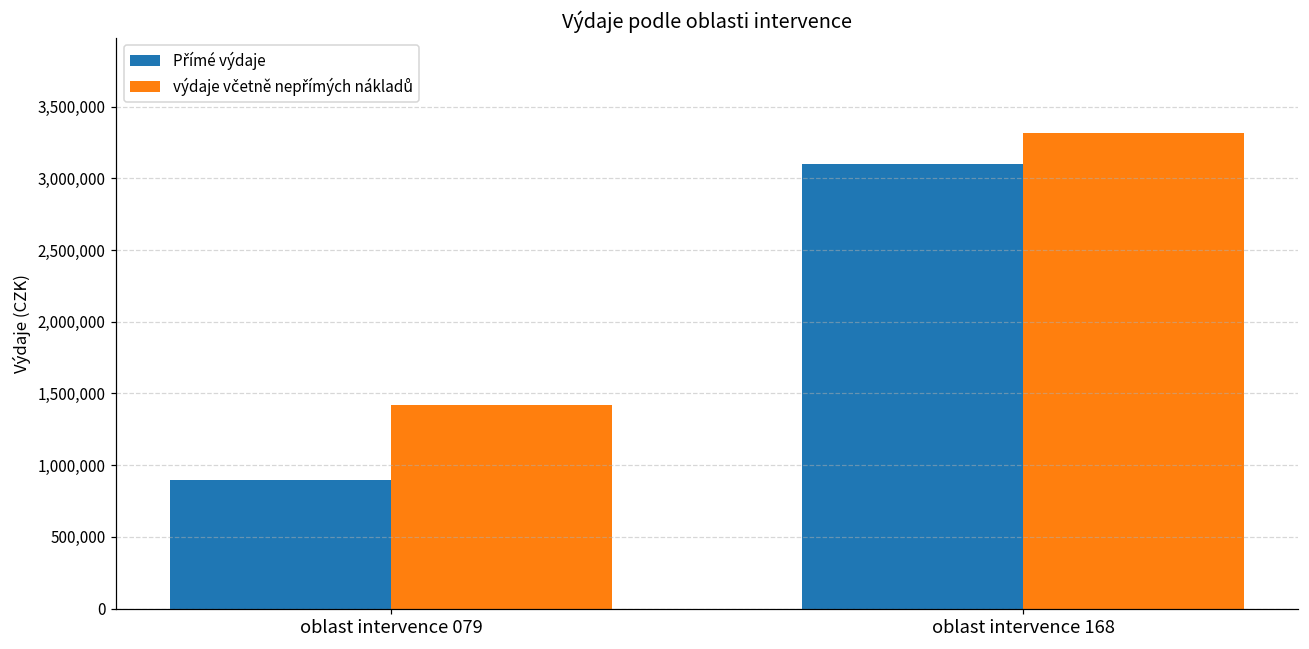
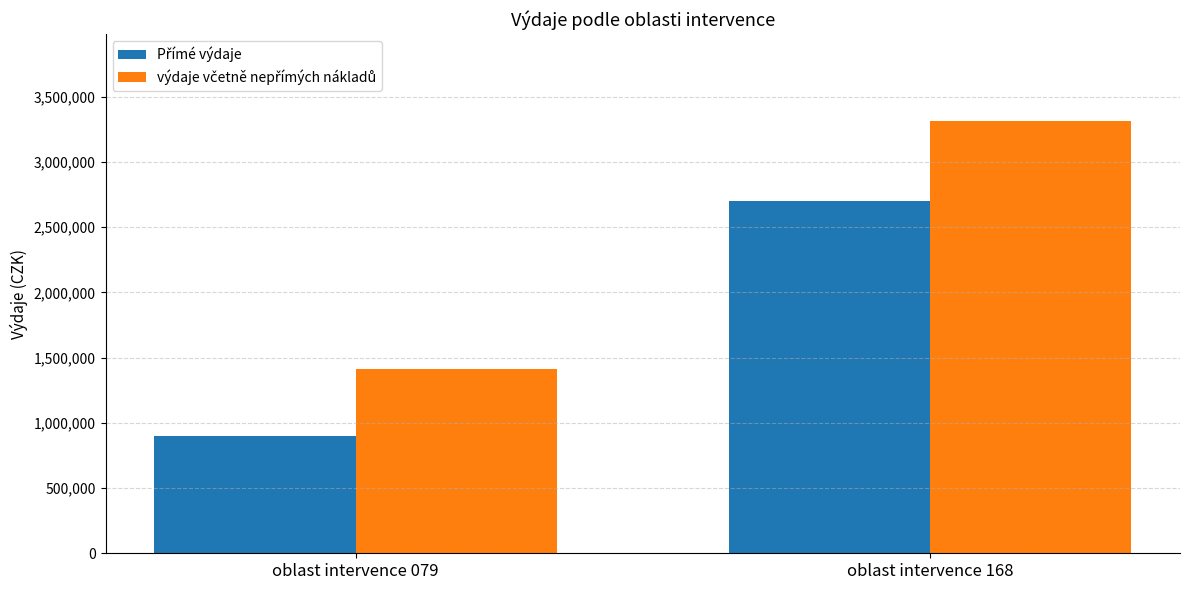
Přímé výdaje, oblast intervence 168: 3,100,000 -> 2,700,000
